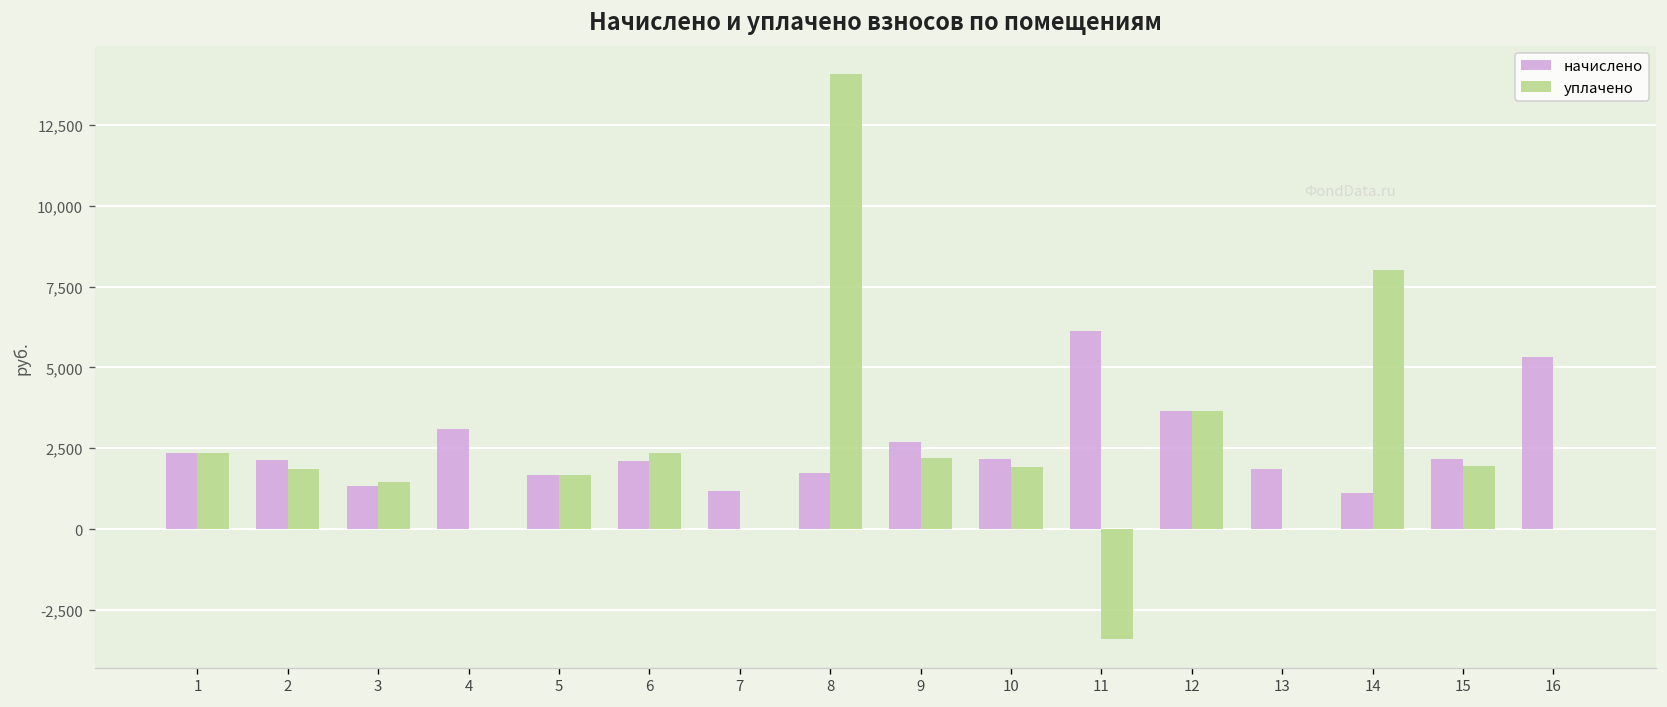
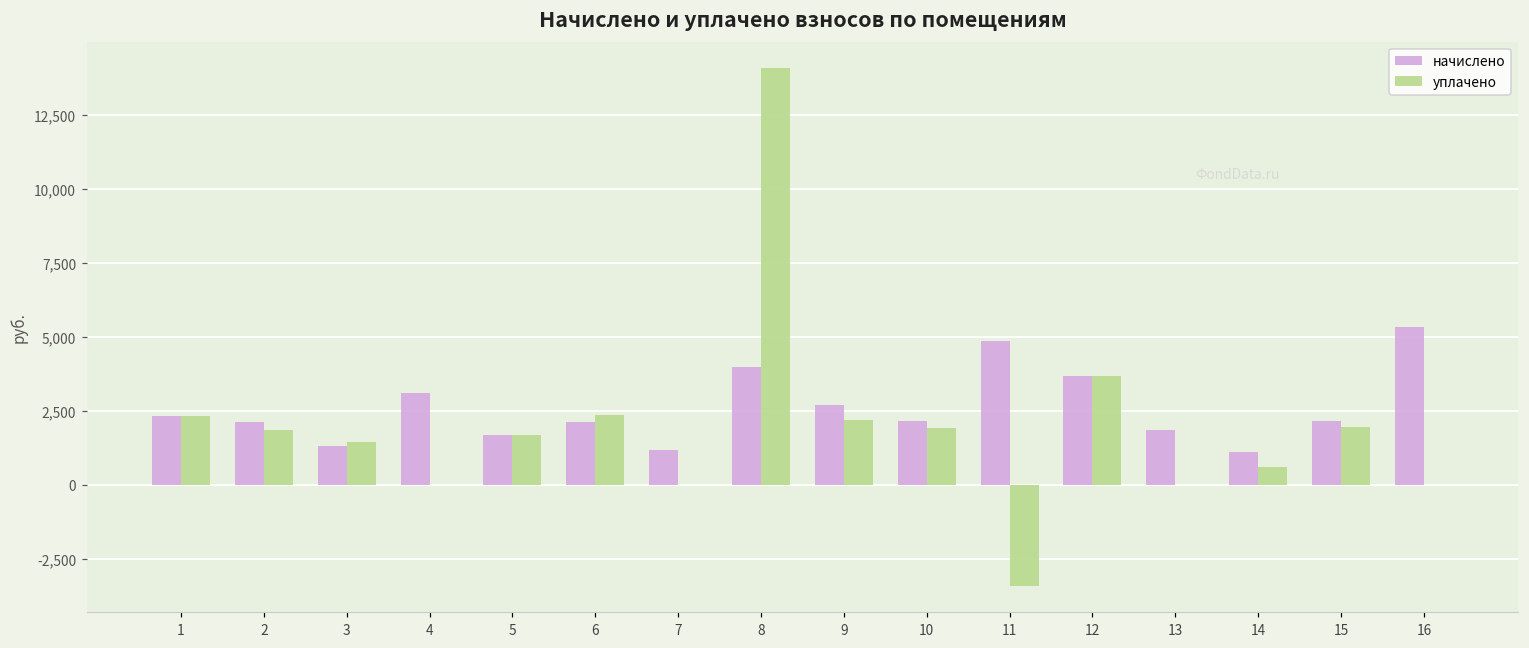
начислено, 8: 1,700 -> 4,000
начислено, 11: 6,100 -> 4,900
уплачено, 14: 8,000 -> 600
